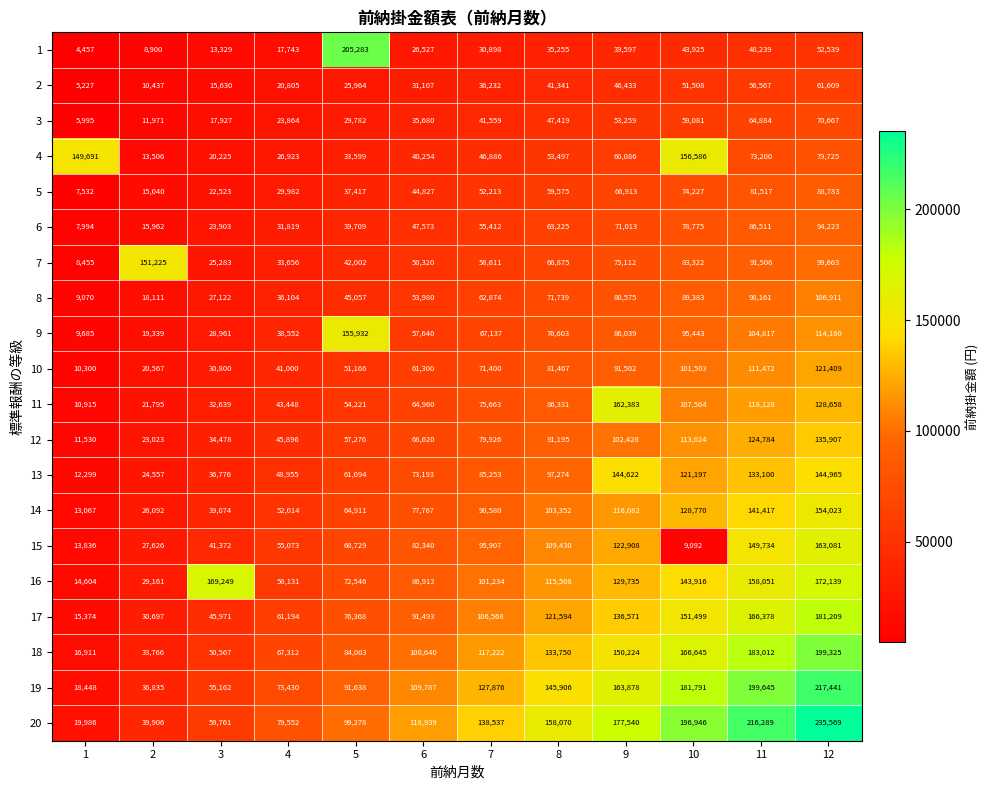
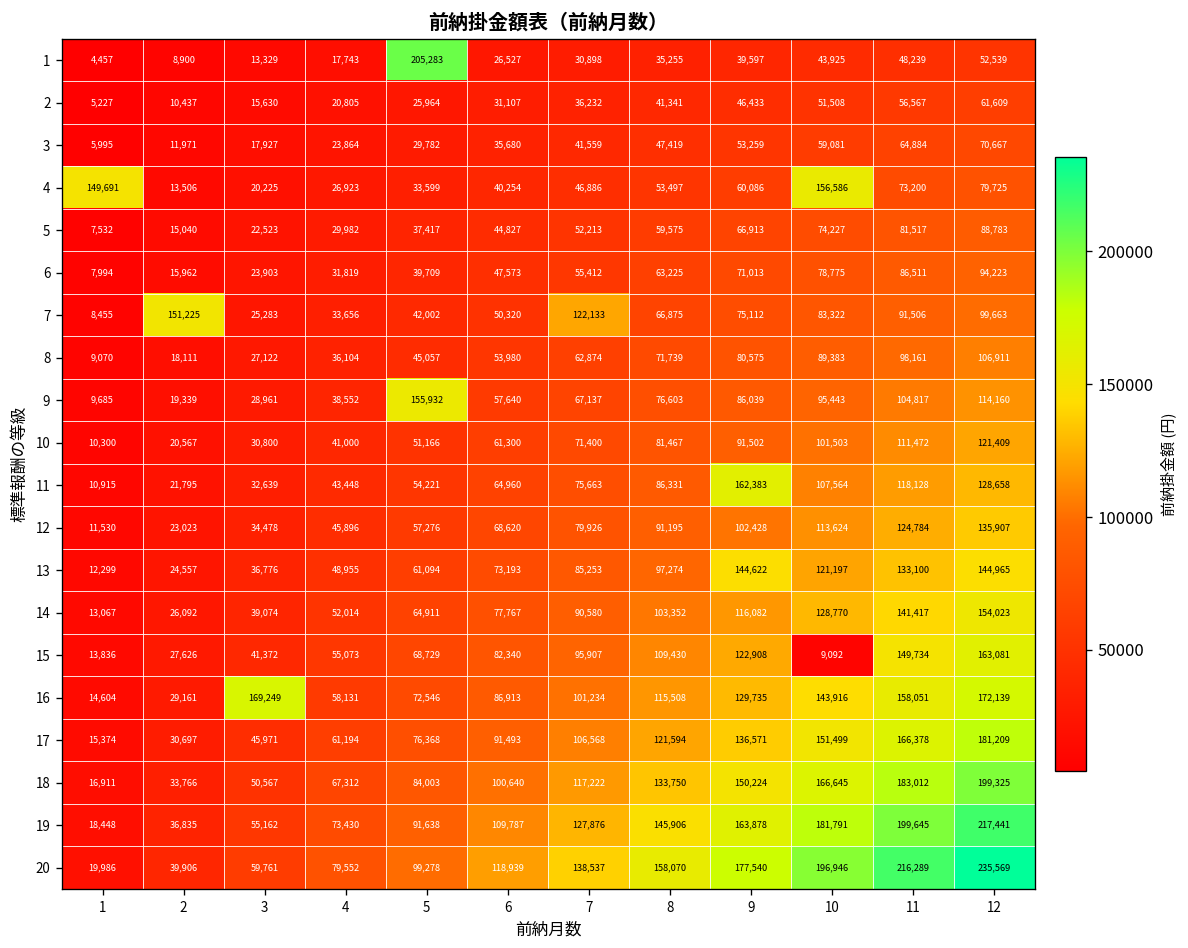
7, 7: 58,611 -> 122,133
